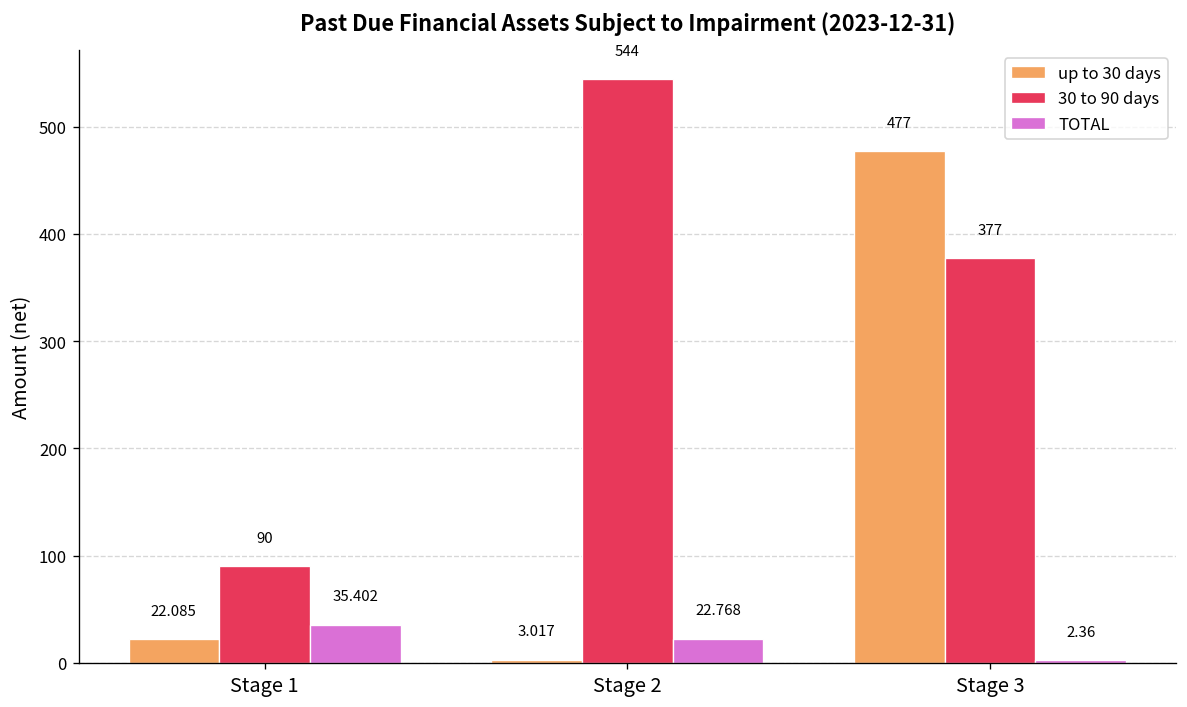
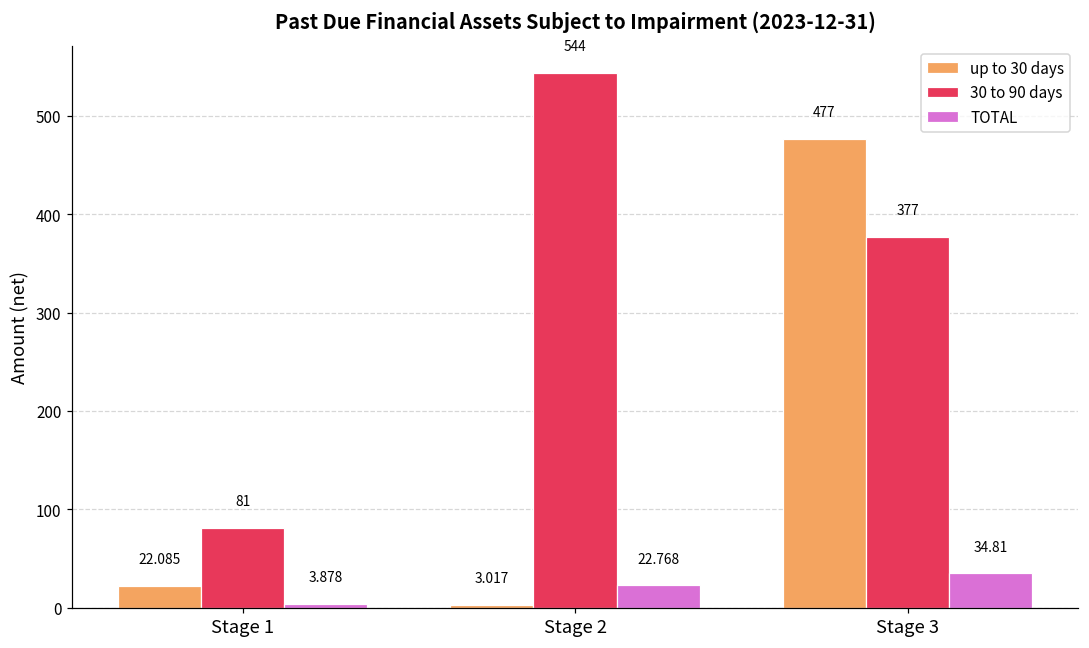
30 to 90 days, Stage 1: 90 -> 81
TOTAL, Stage 1: 35.402 -> 3.878
TOTAL, Stage 3: 2.36 -> 34.81
